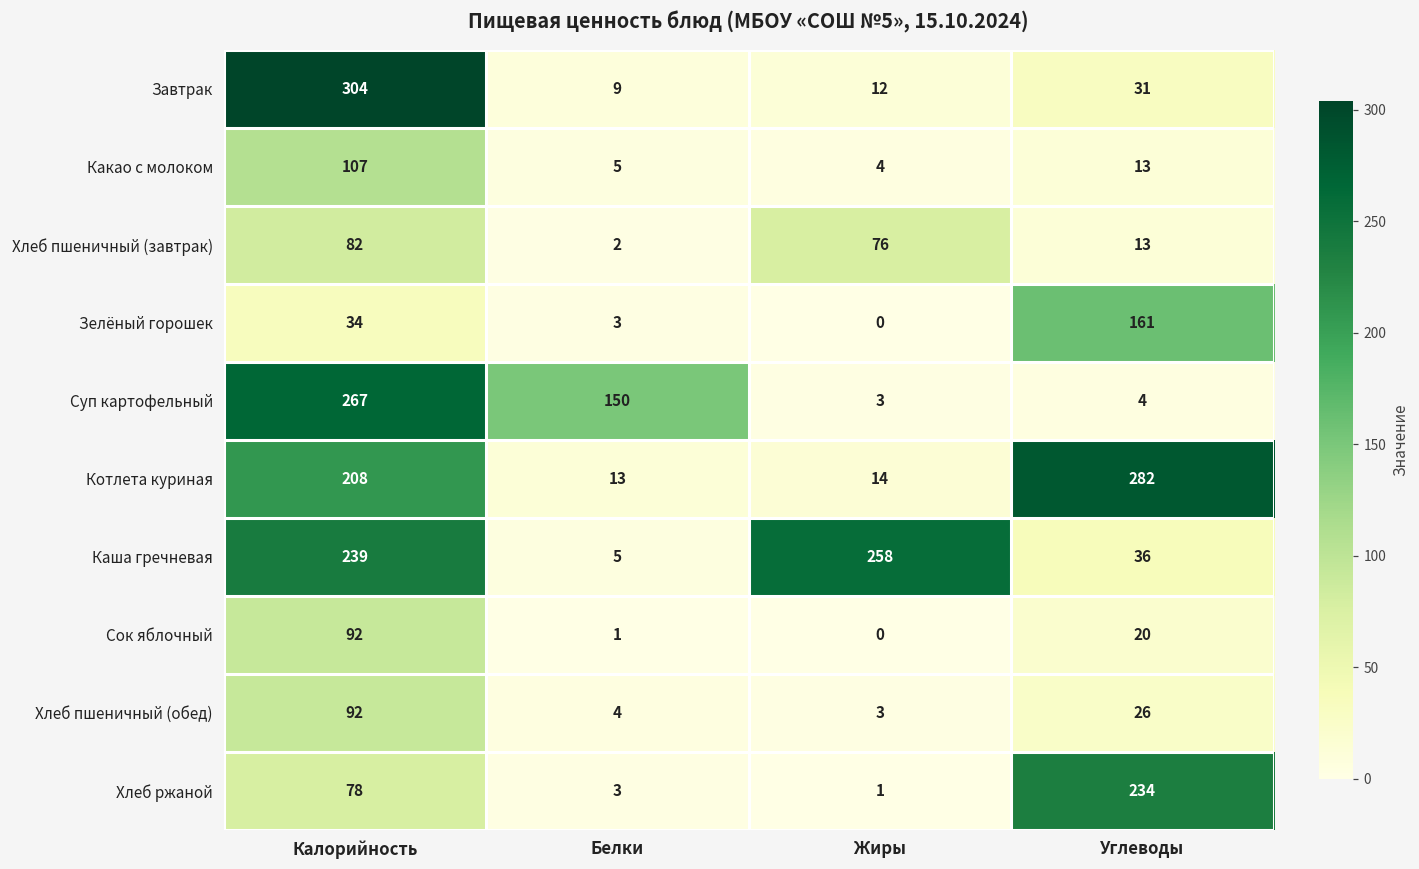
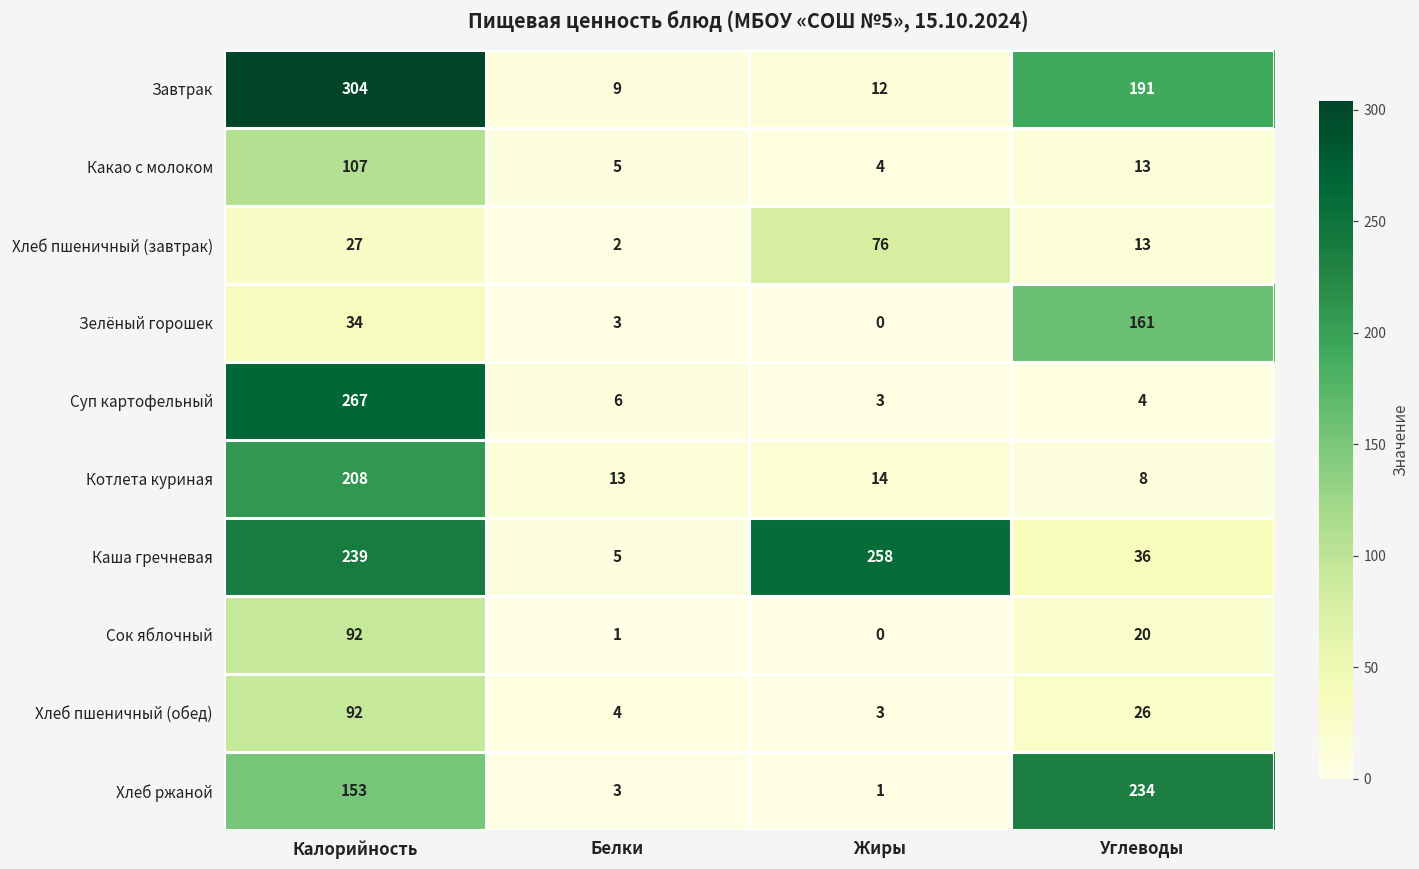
Завтрак, Углеводы: 31 -> 191
Хлеб пшеничный (завтрак), Калорийность: 82 -> 27
Суп картофельный, Белки: 150 -> 6
Котлета куриная, Углеводы: 282 -> 8
Хлеб ржаной, Калорийность: 78 -> 153
